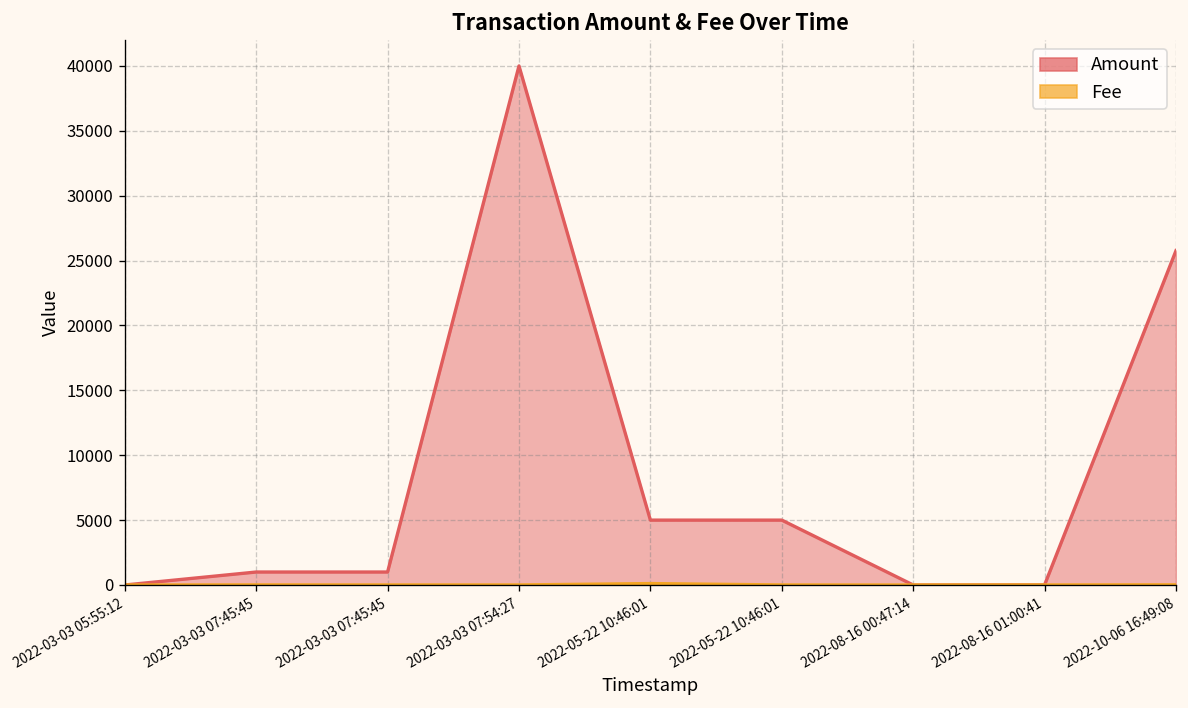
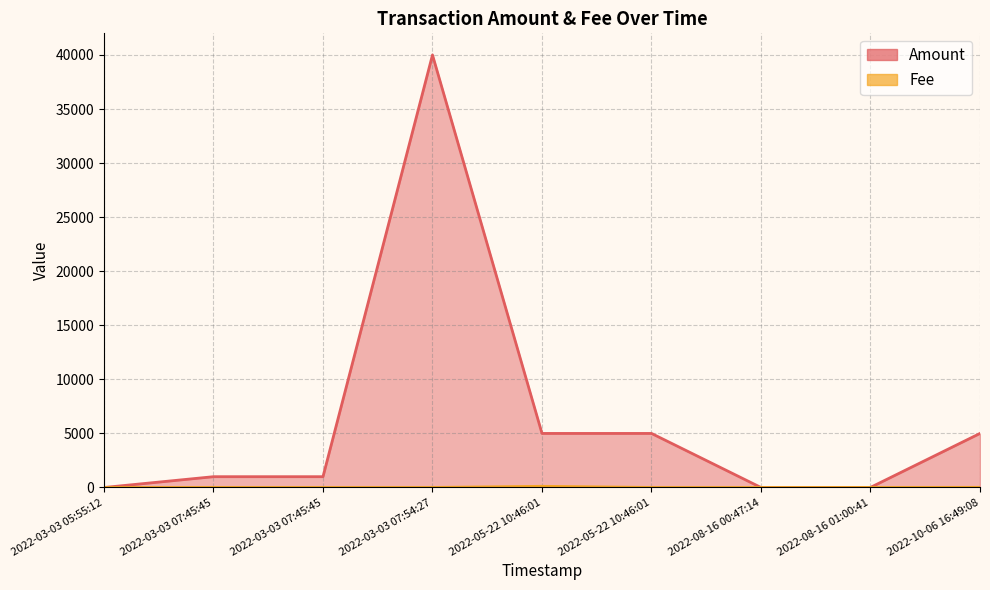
Amount, 2022-10-06 16:49:08: 25800 -> 5000
